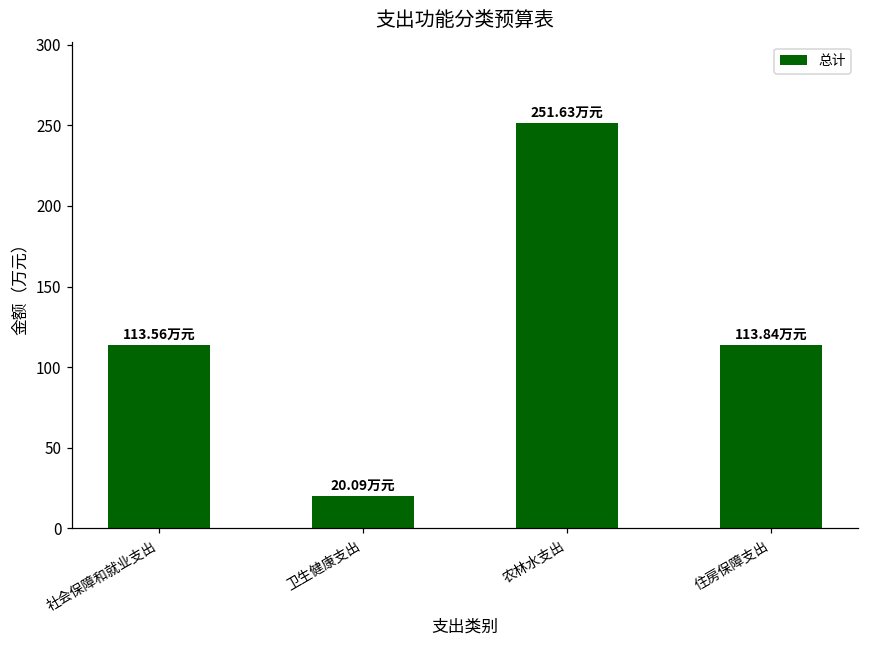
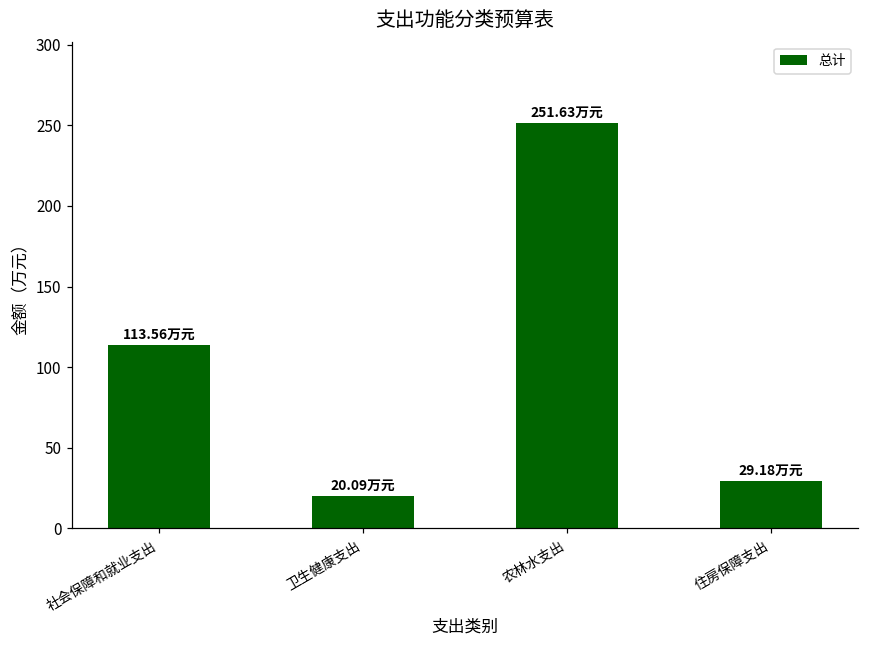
住房保障支出: 113.84 -> 29.18
